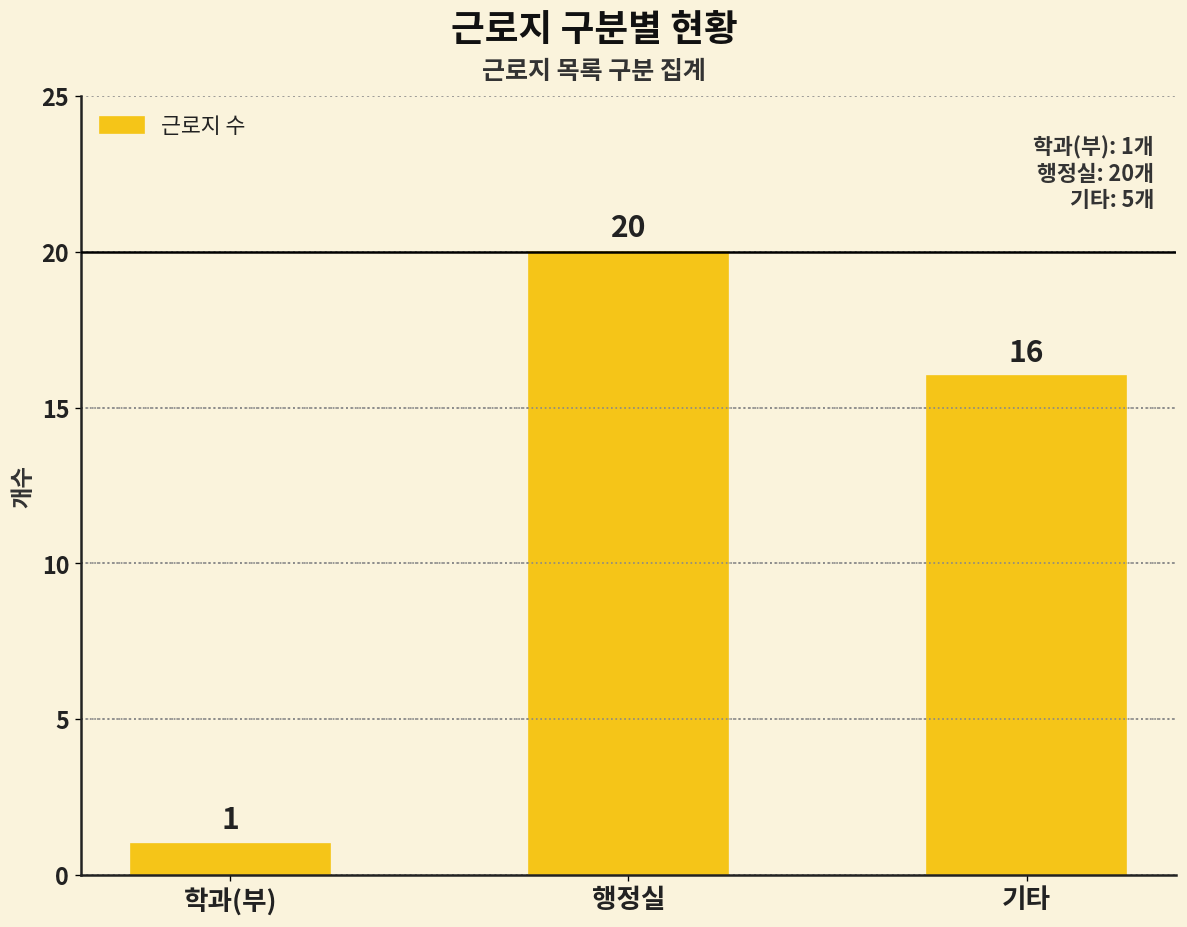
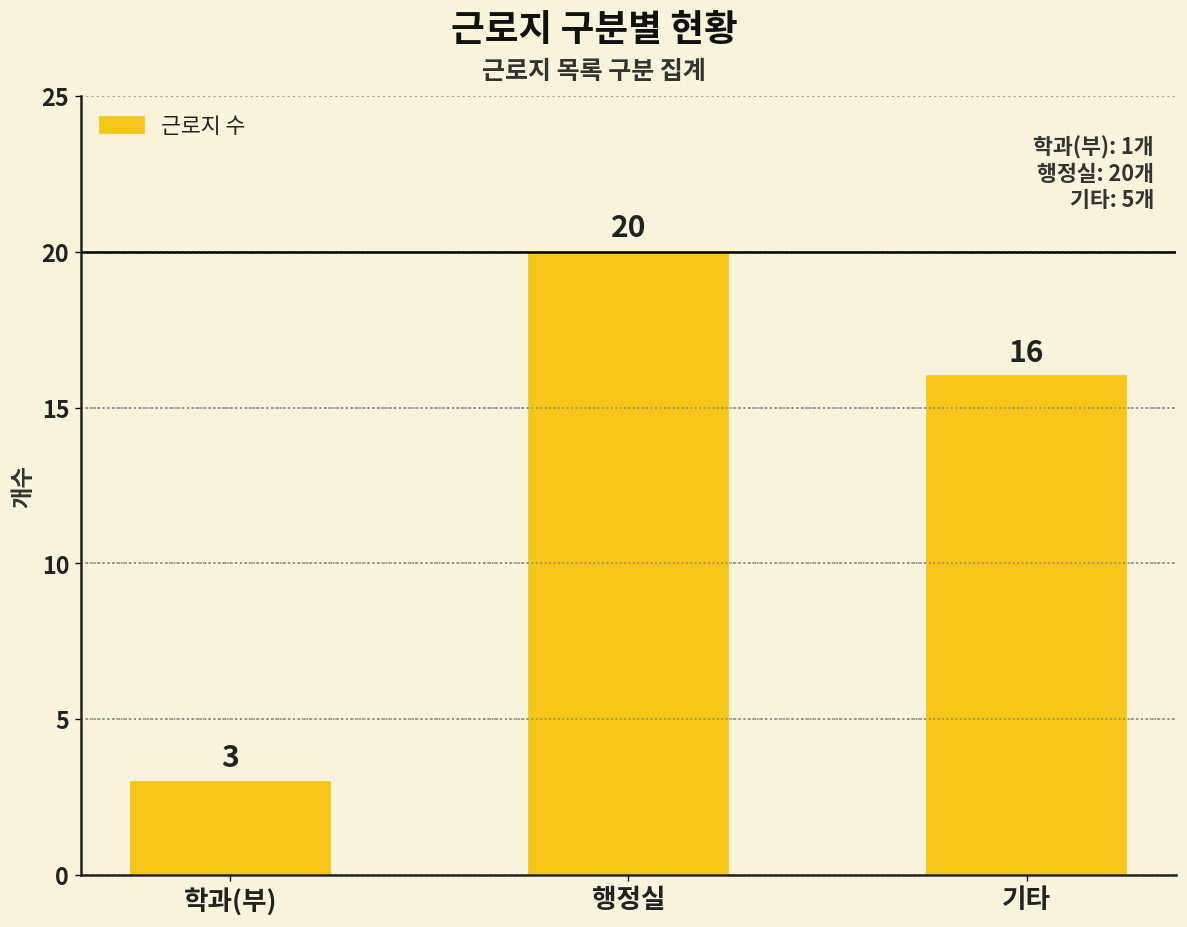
학과(부): 1 -> 3
